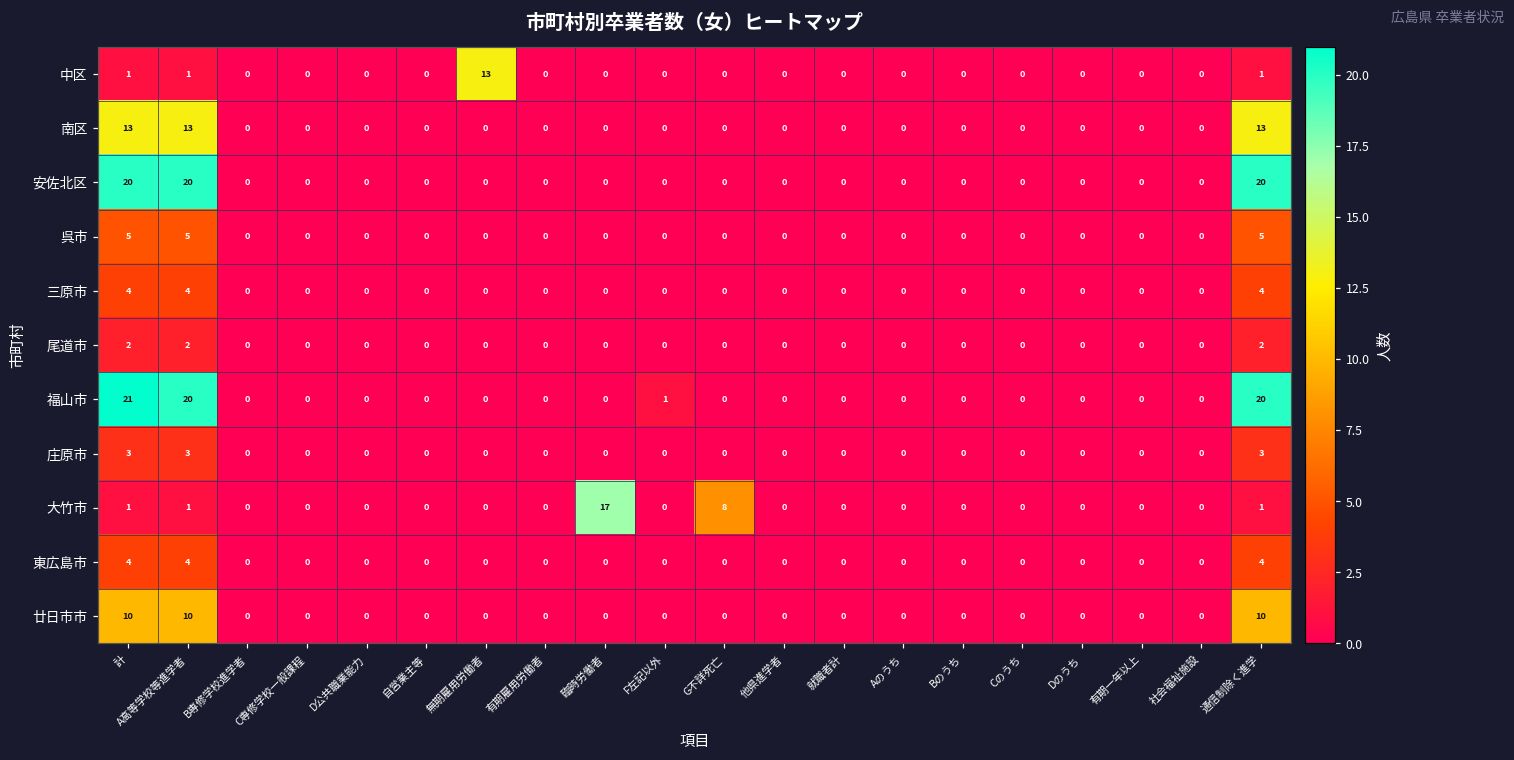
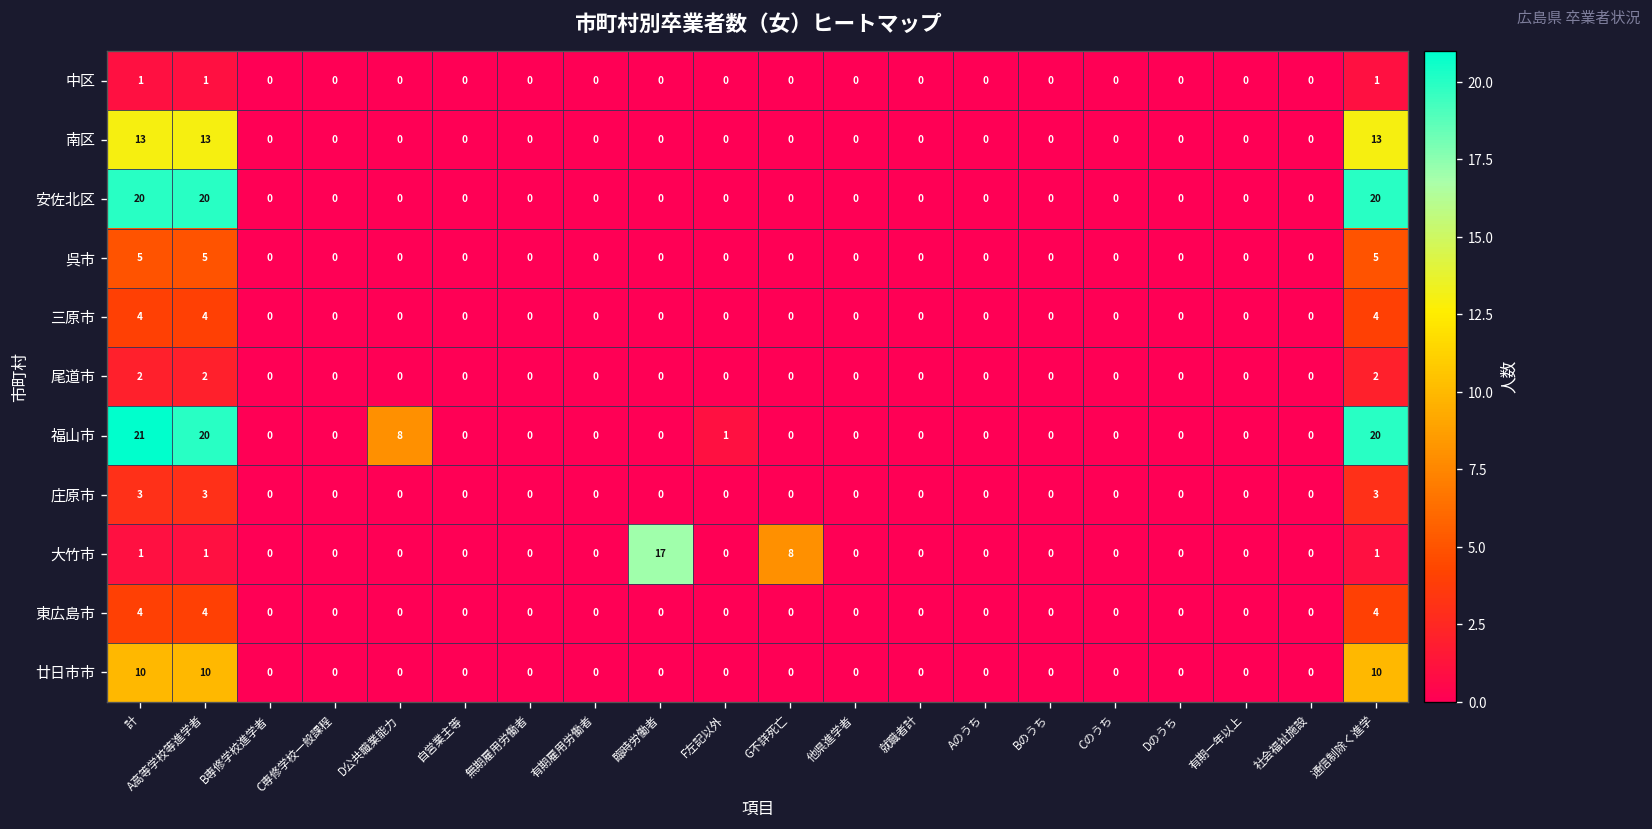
中区, 無期雇用労働者: 13 -> 0
福山市, D公共職業能力: 0 -> 8
